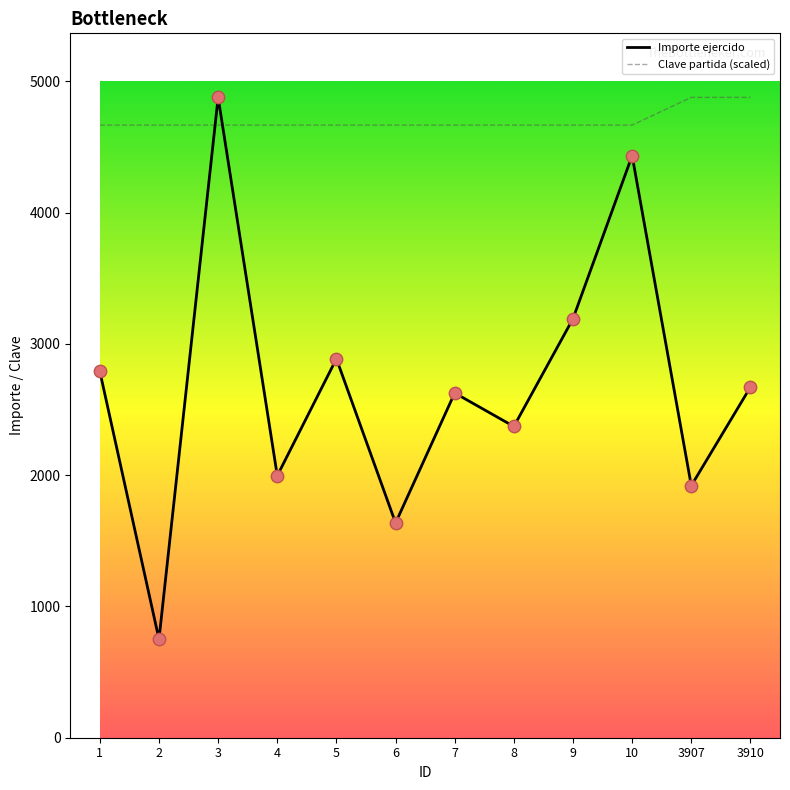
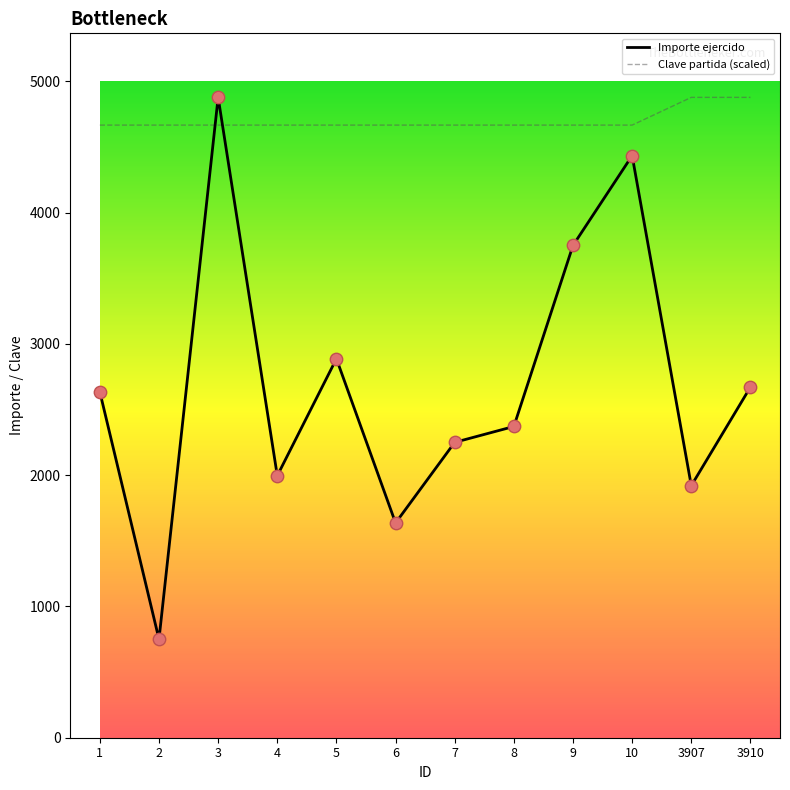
Importe ejercido, 1: 2790 -> 2630
Importe ejercido, 7: 2630 -> 2250
Importe ejercido, 9: 3190 -> 3750
